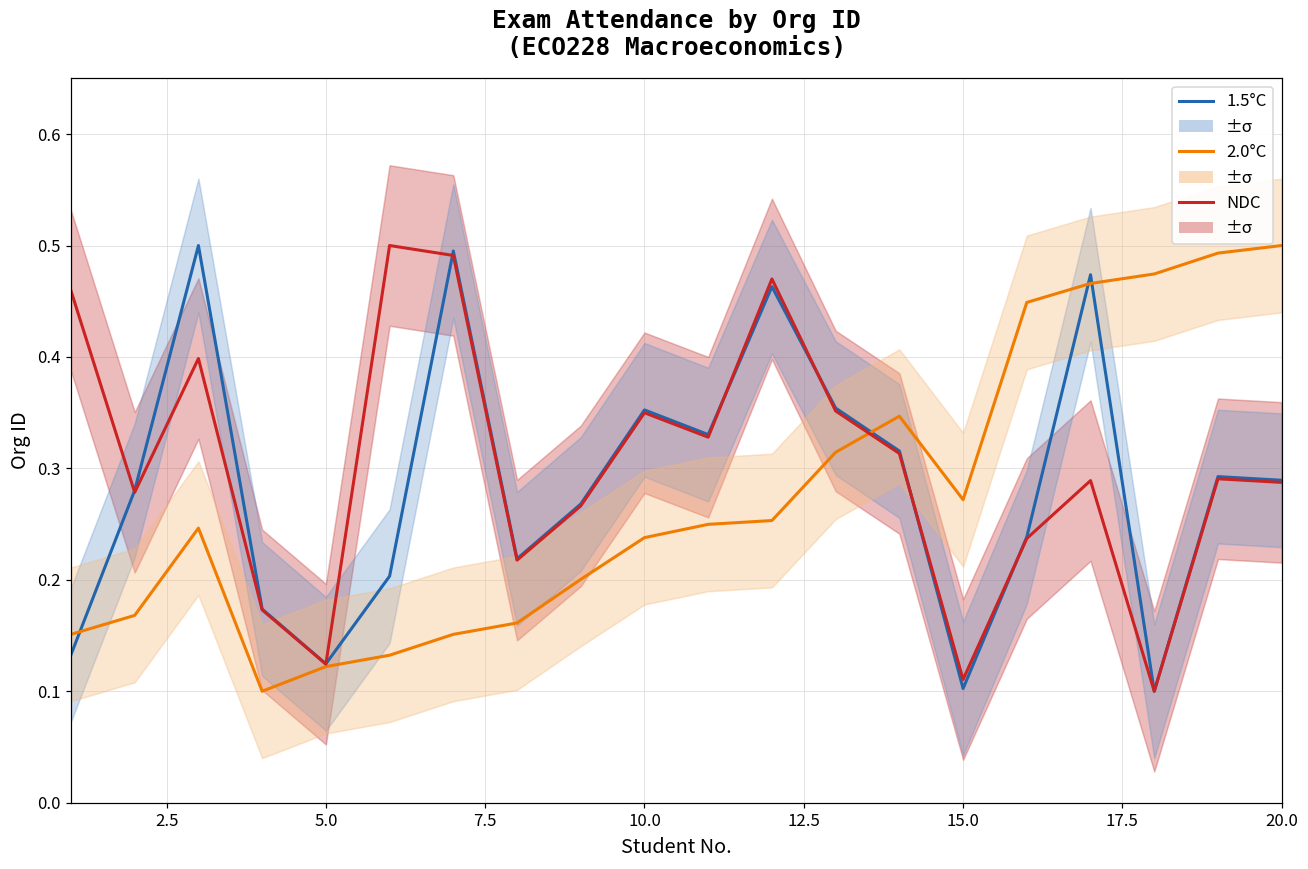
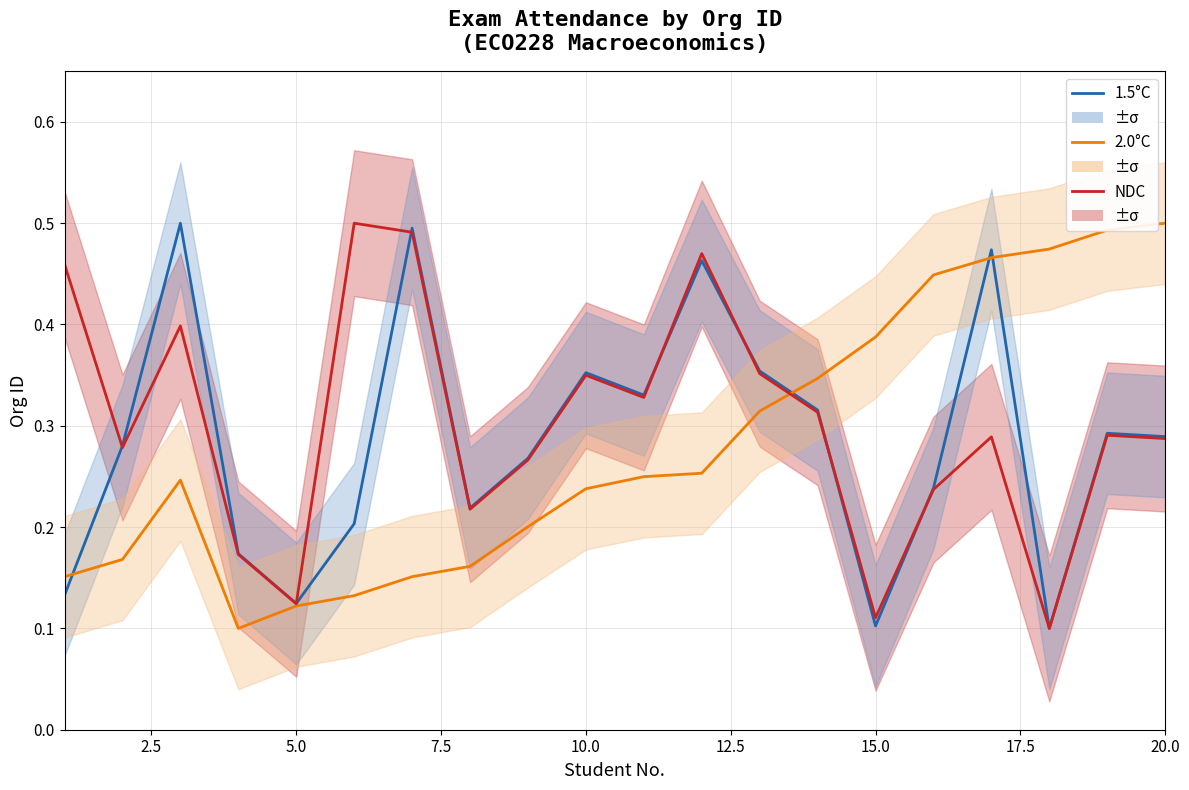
2.0°C, 15.0: 0.272 -> 0.388
